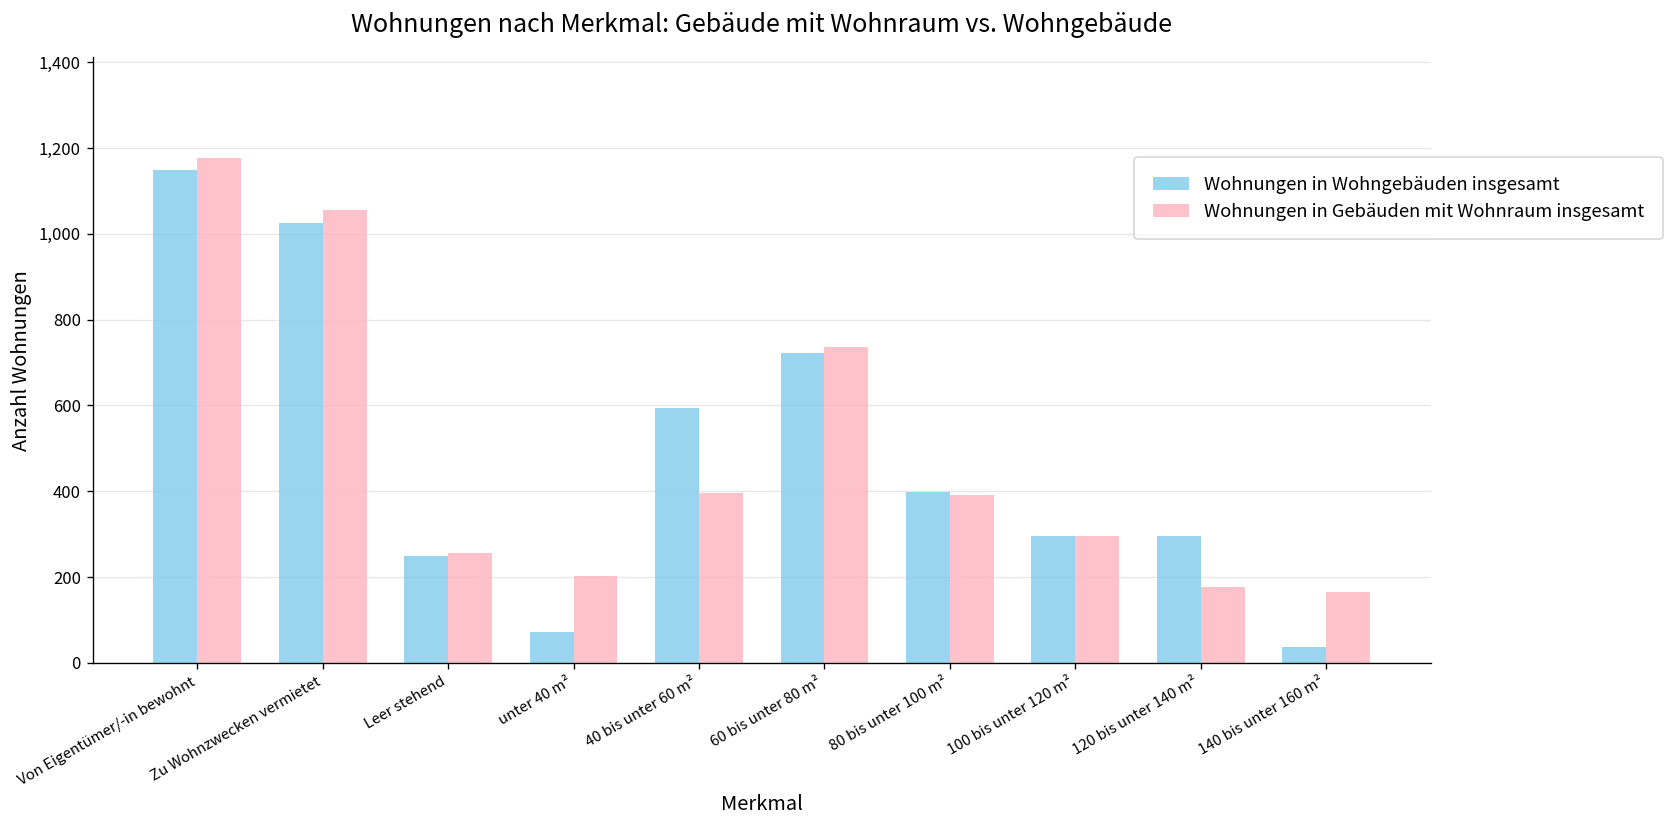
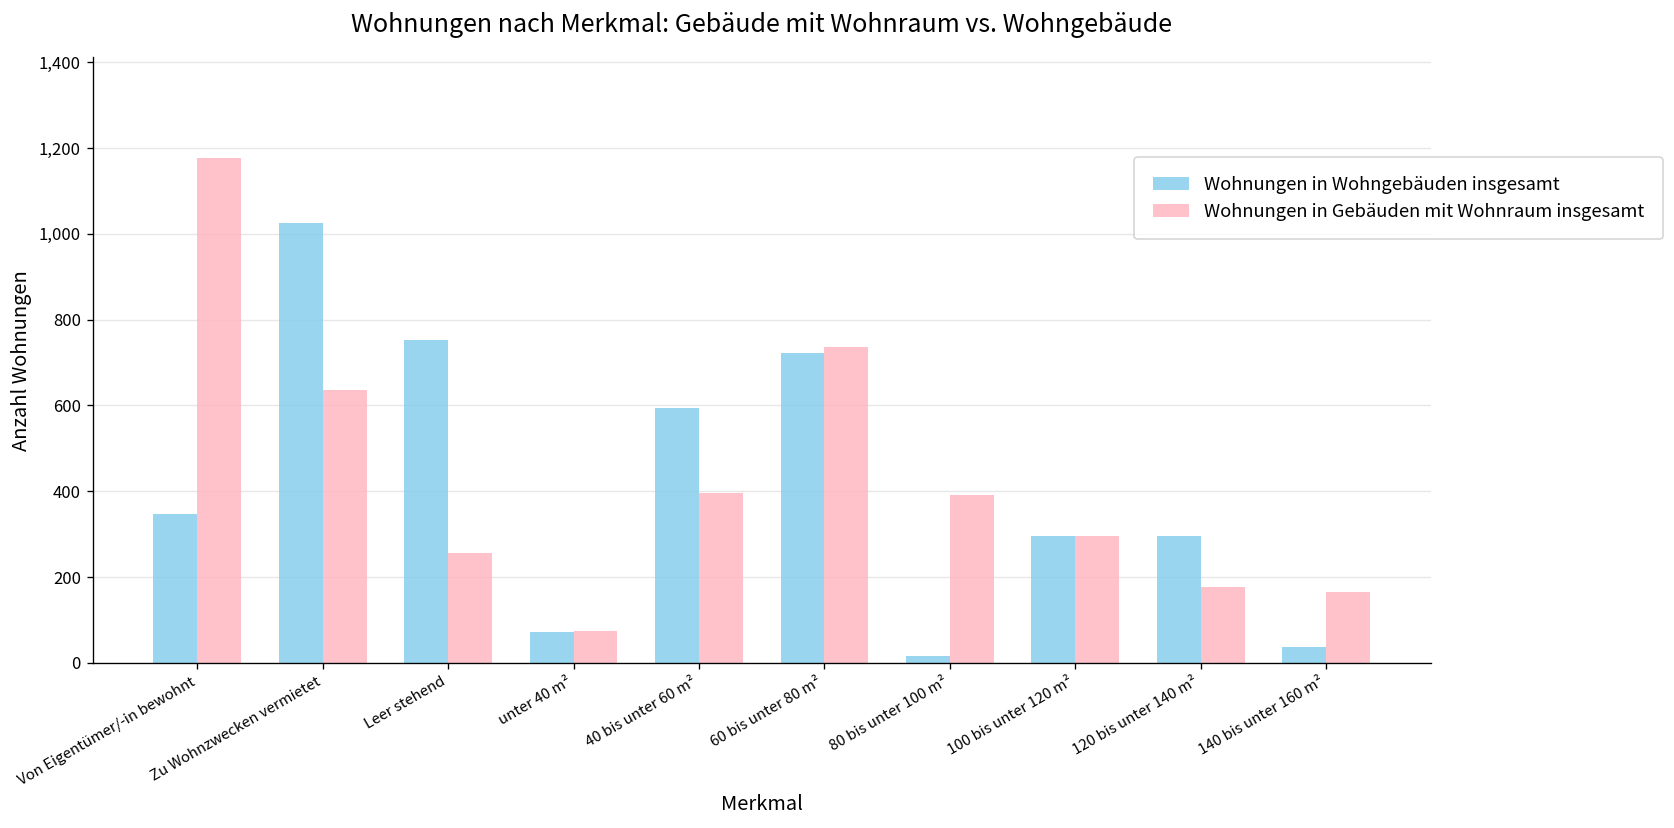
Wohnungen in Wohngebäuden insgesamt, Von Eigentümer/-in bewohnt: 1,150 -> 350
Wohnungen in Gebäuden mit Wohnraum insgesamt, Zu Wohnzwecken vermietet: 1,060 -> 640
Wohnungen in Wohngebäuden insgesamt, Leer stehend: 250 -> 750
Wohnungen in Gebäuden mit Wohnraum insgesamt, unter 40 m²: 200 -> 80
Wohnungen in Wohngebäuden insgesamt, 80 bis unter 100 m²: 400 -> 20
